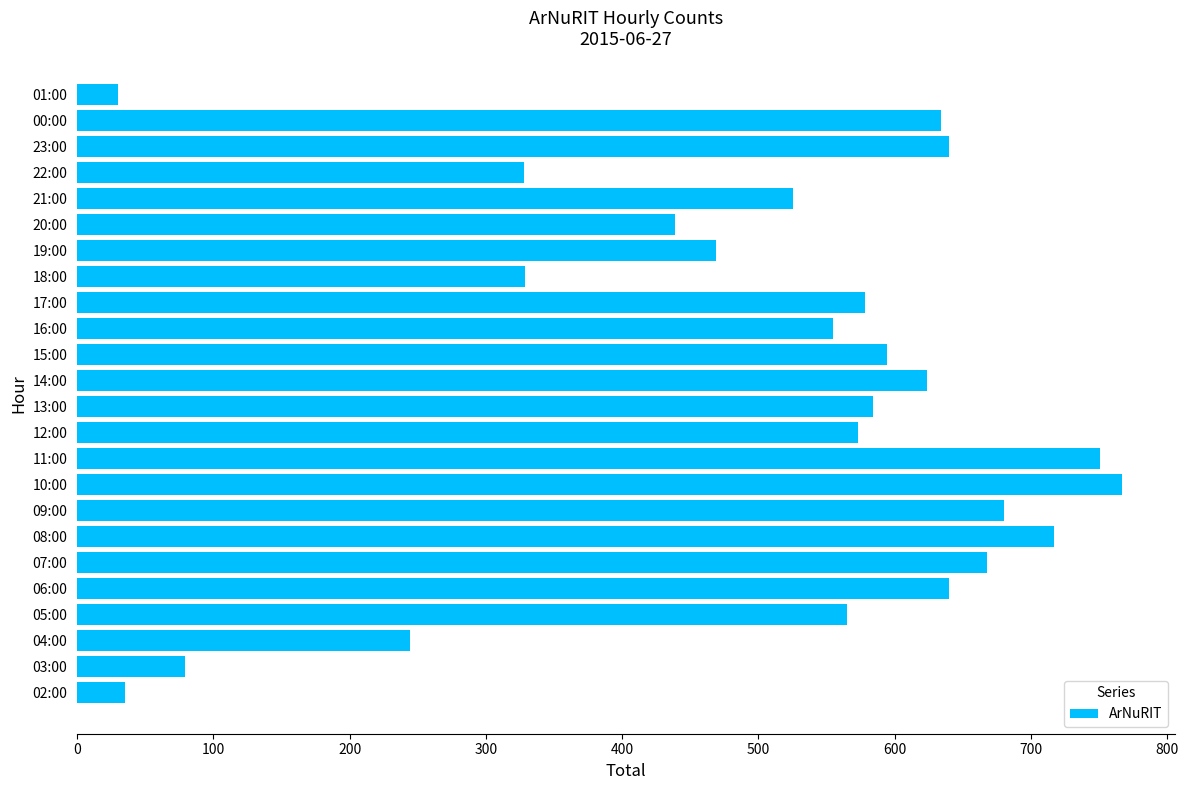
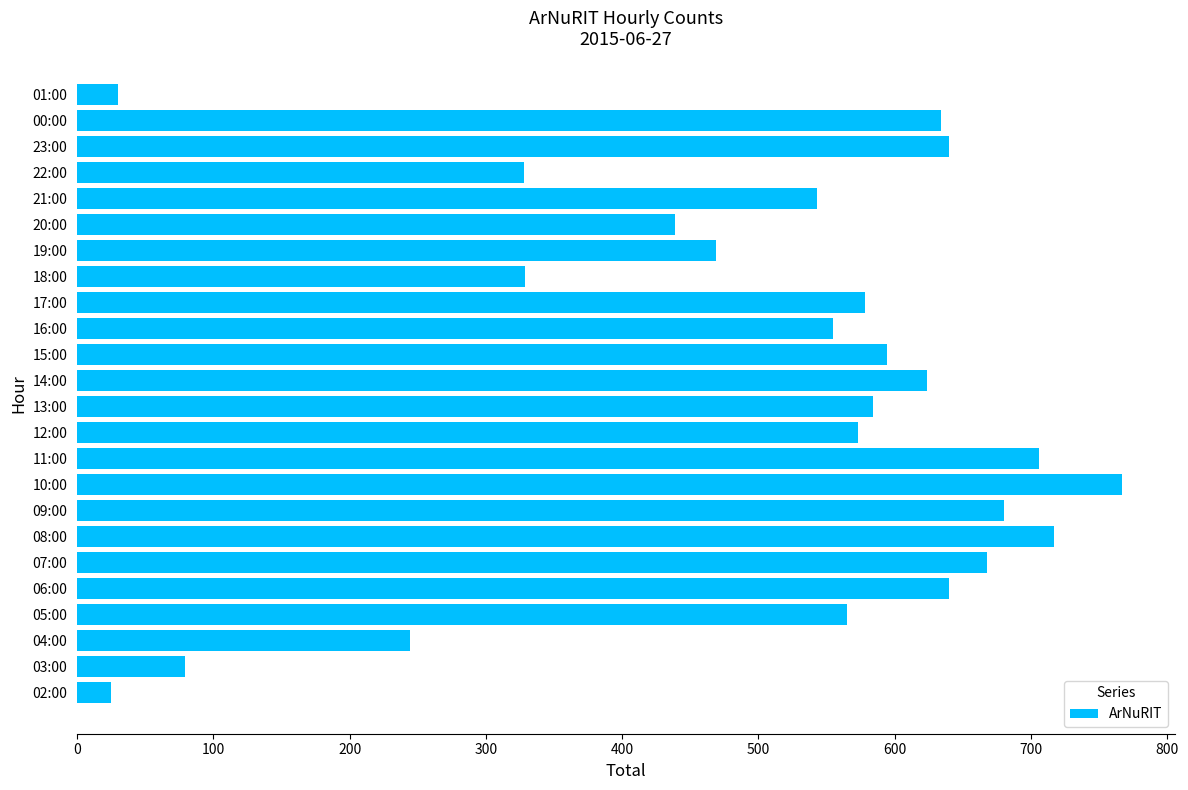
21:00: 525 -> 543
11:00: 751 -> 706
02:00: 35 -> 25
